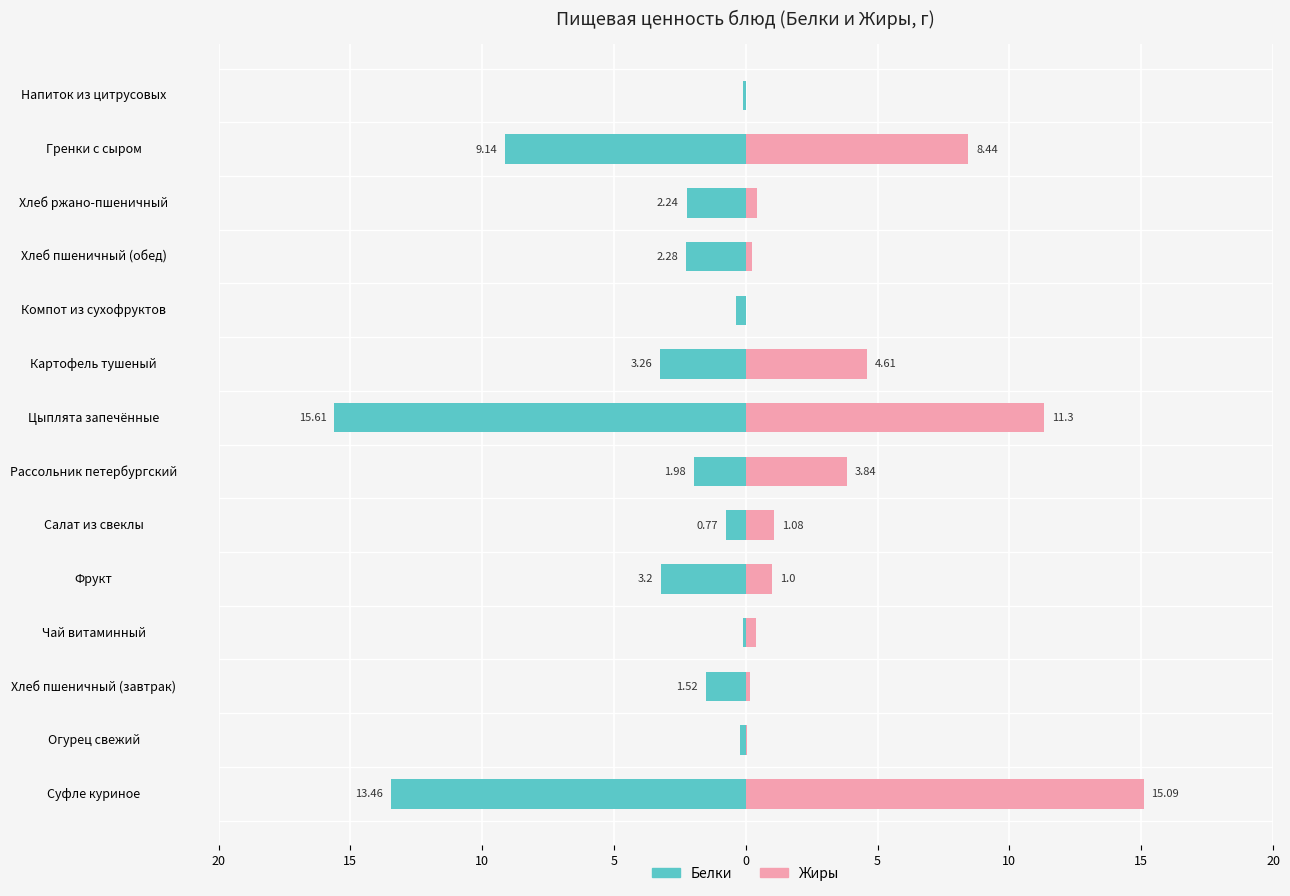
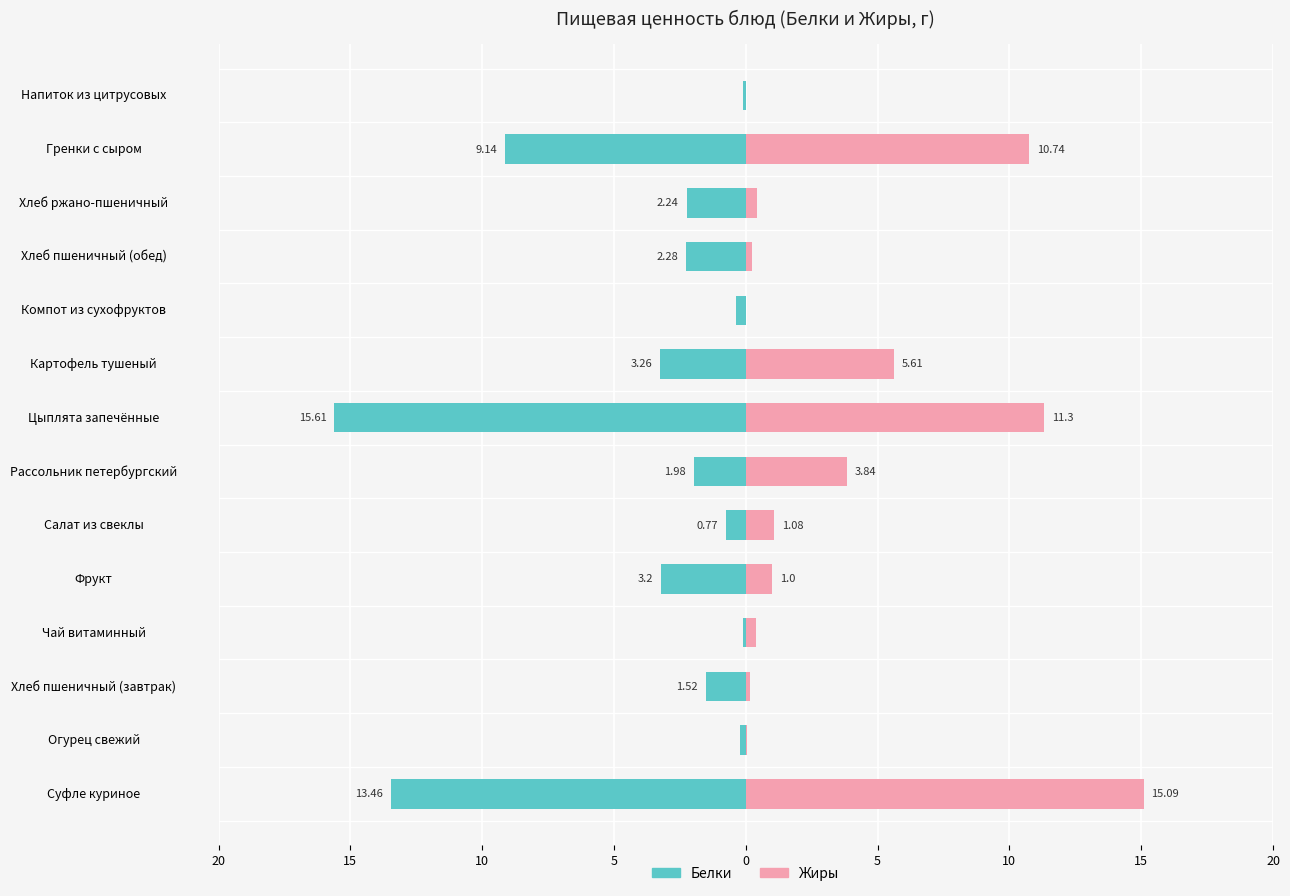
Жиры, Гренки с сыром: 8.44 -> 10.74
Жиры, Картофель тушеный: 4.61 -> 5.61
